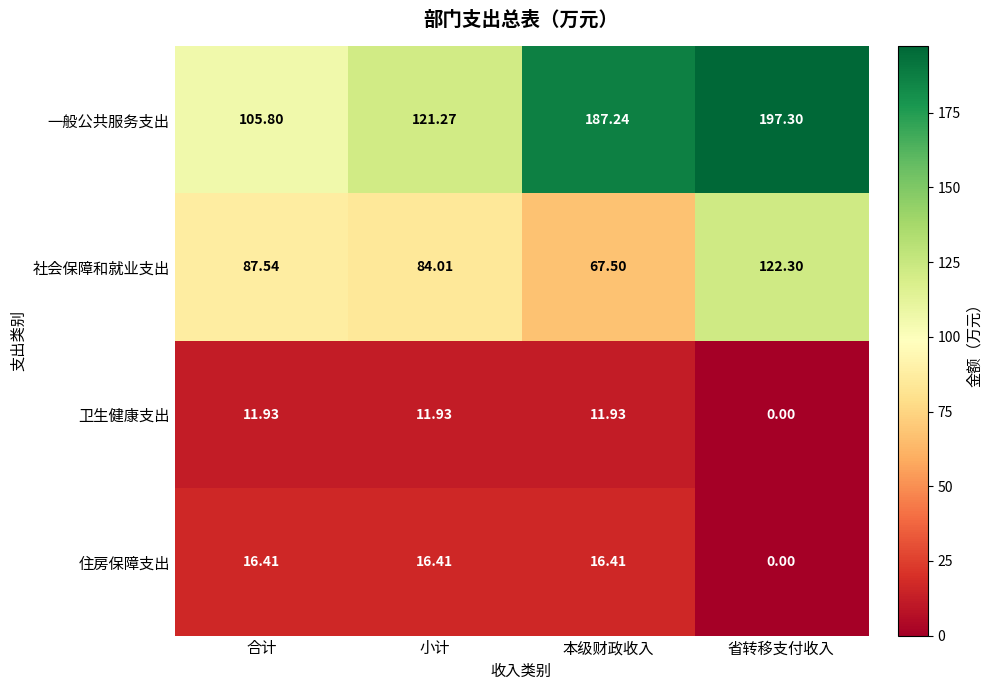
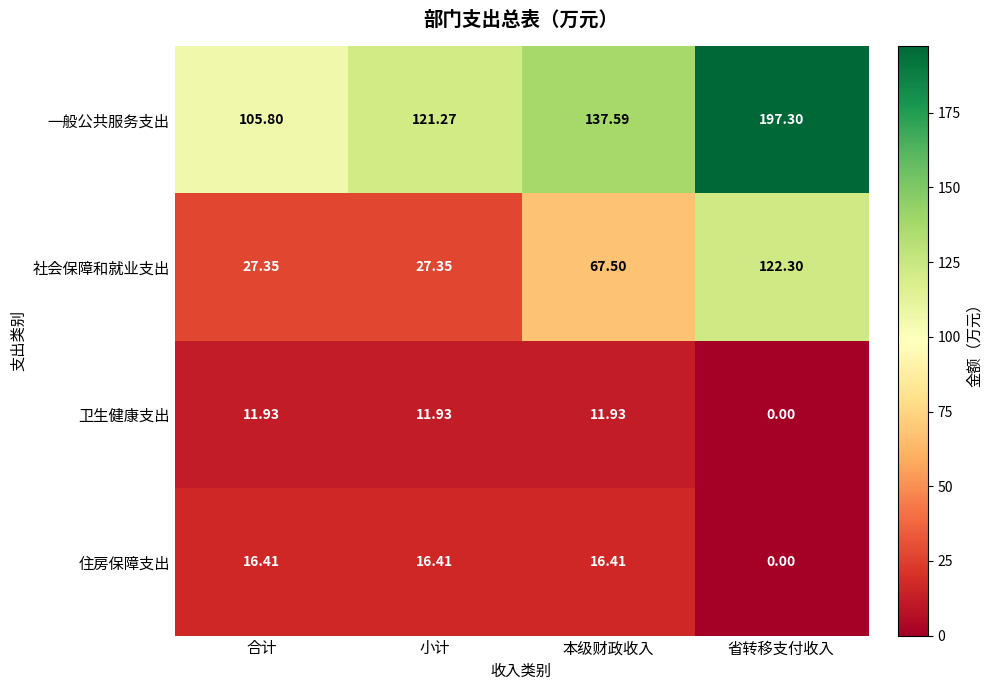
一般公共服务支出, 本级财政收入: 187.24 -> 137.59
社会保障和就业支出, 合计: 87.54 -> 27.35
社会保障和就业支出, 小计: 84.01 -> 27.35
